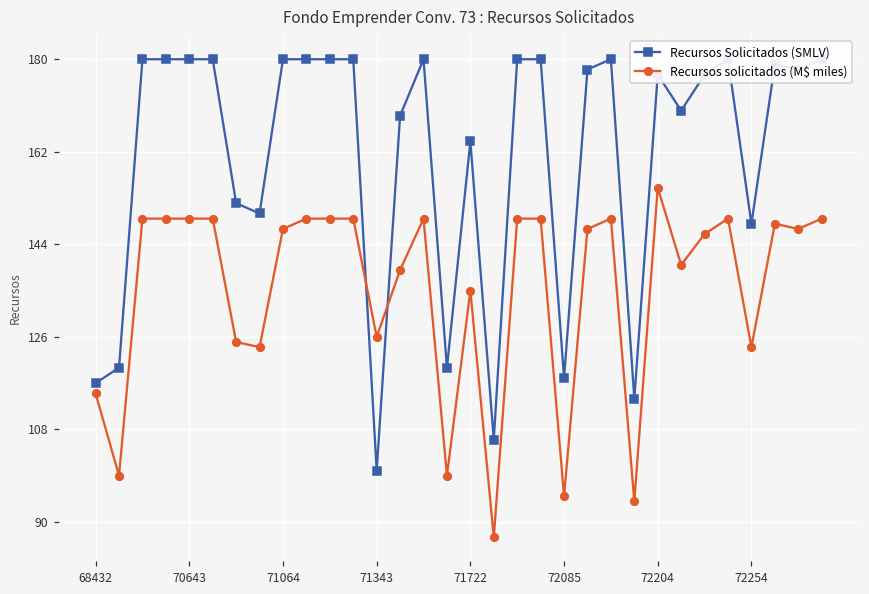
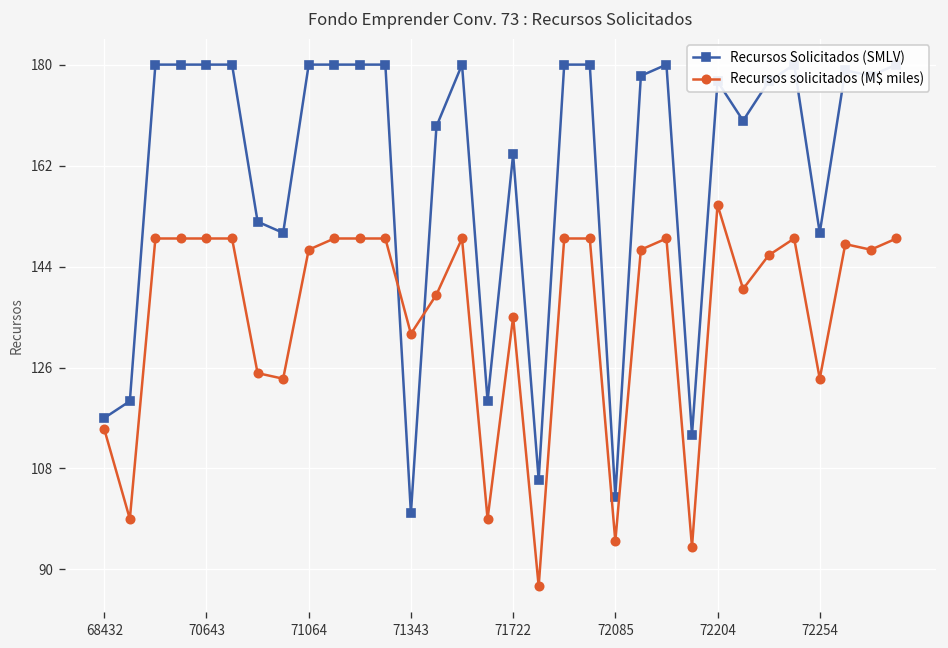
Recursos solicitados (M$ miles), 71343: 126 -> 132
Recursos Solicitados (SMLV), 72085: 118 -> 103
Recursos Solicitados (SMLV), 72254: 148 -> 150
